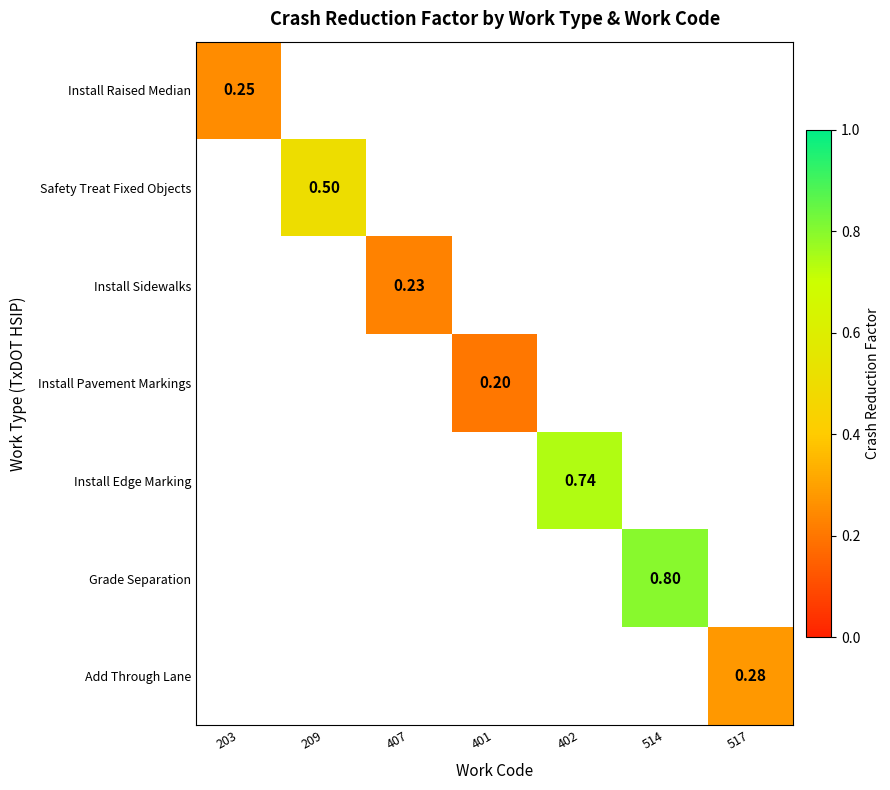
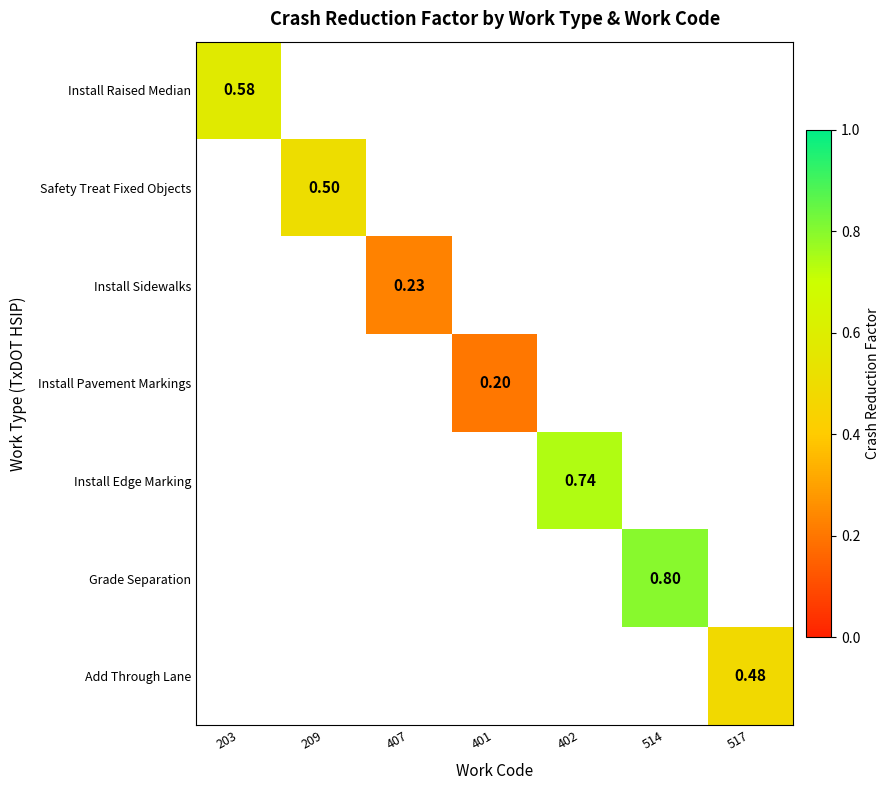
Install Raised Median, 203: 0.25 -> 0.58
Add Through Lane, 517: 0.28 -> 0.48
